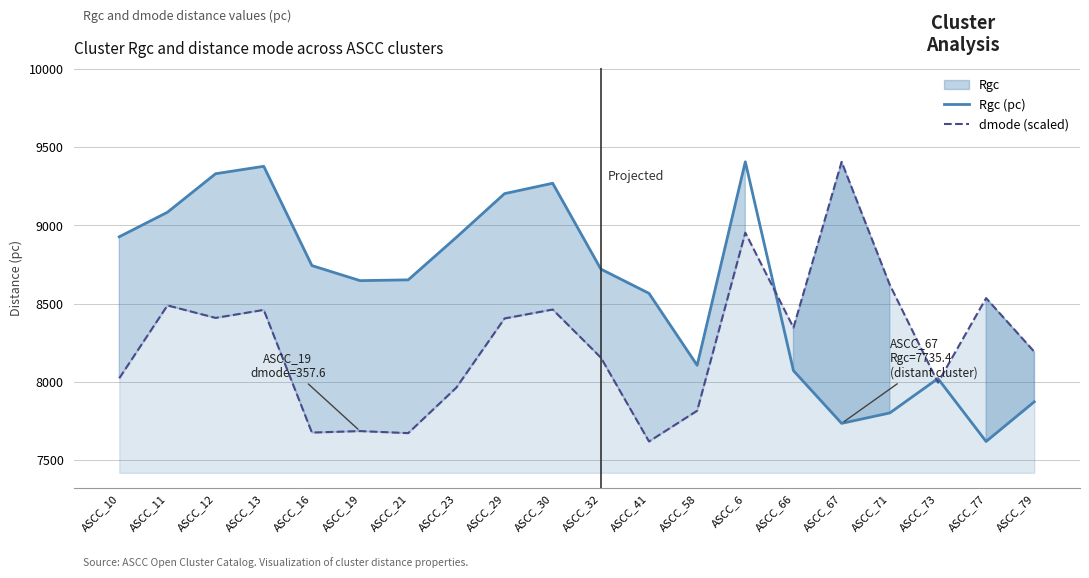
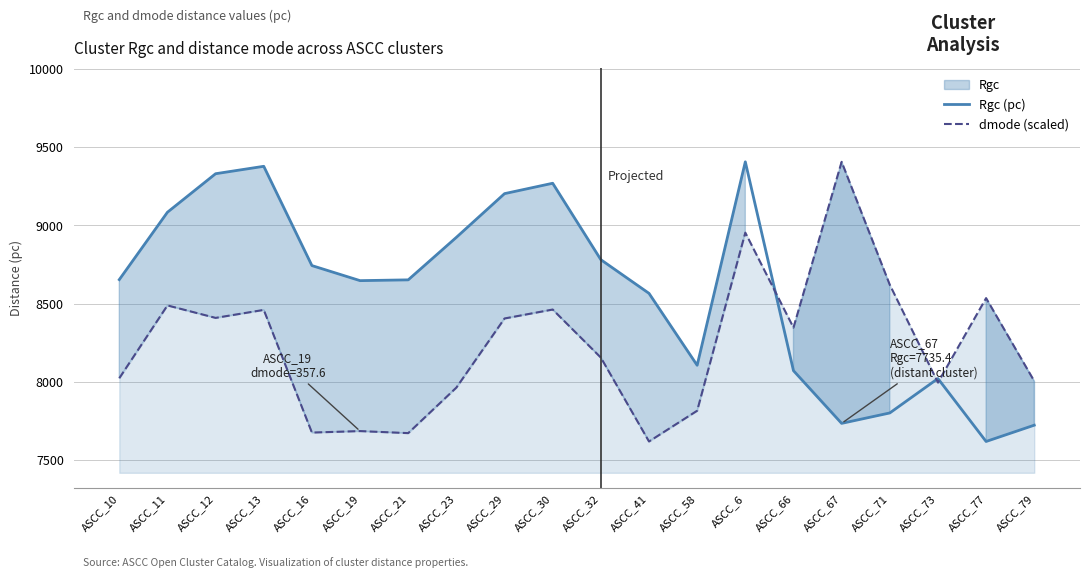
Rgc (pc), ASCC_10: 8930 -> 8650
Rgc (pc), ASCC_32: 8720 -> 8780
Rgc (pc), ASCC_79: 7870 -> 7720
dmode (scaled), ASCC_79: 8190 -> 8010
